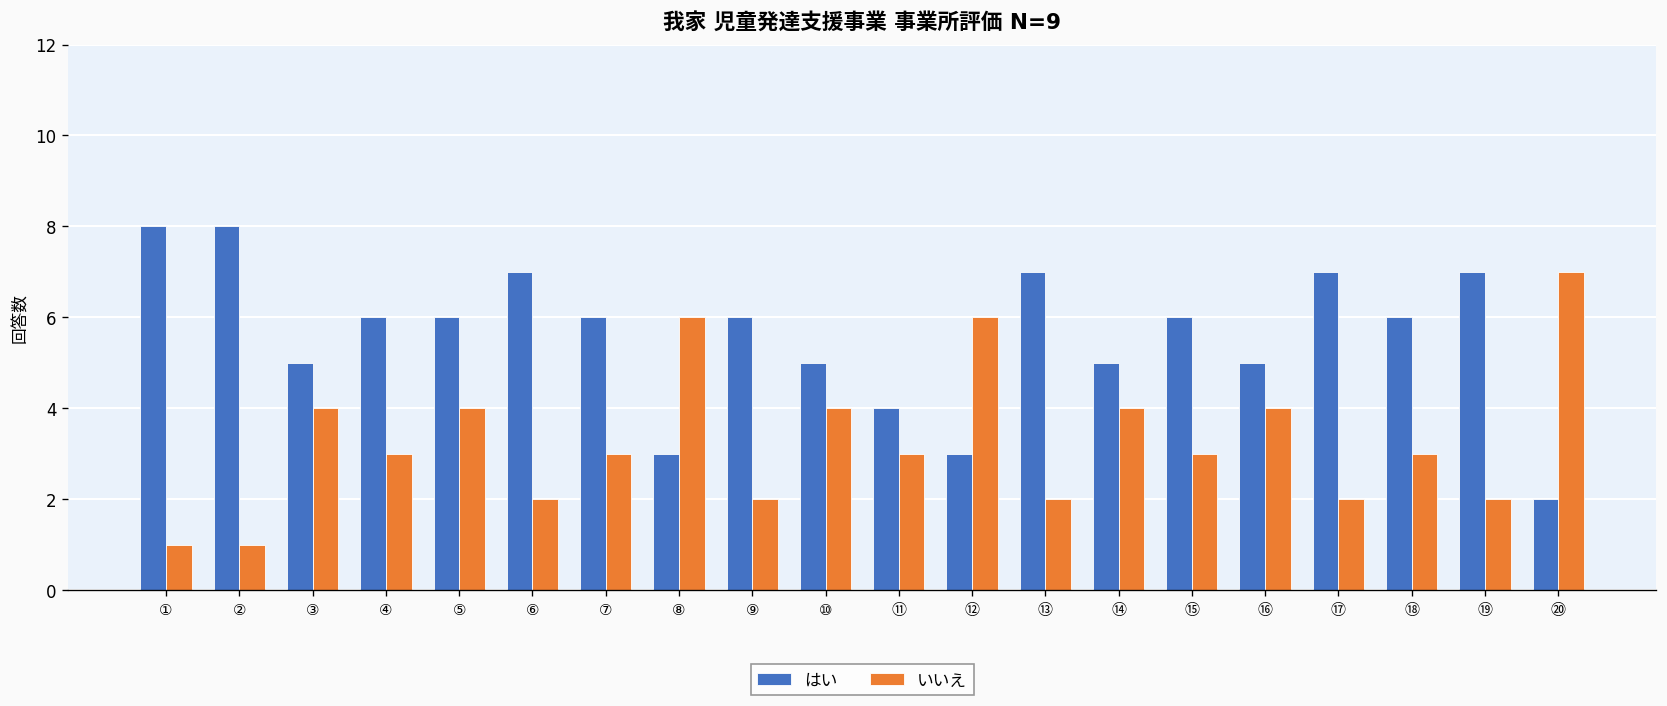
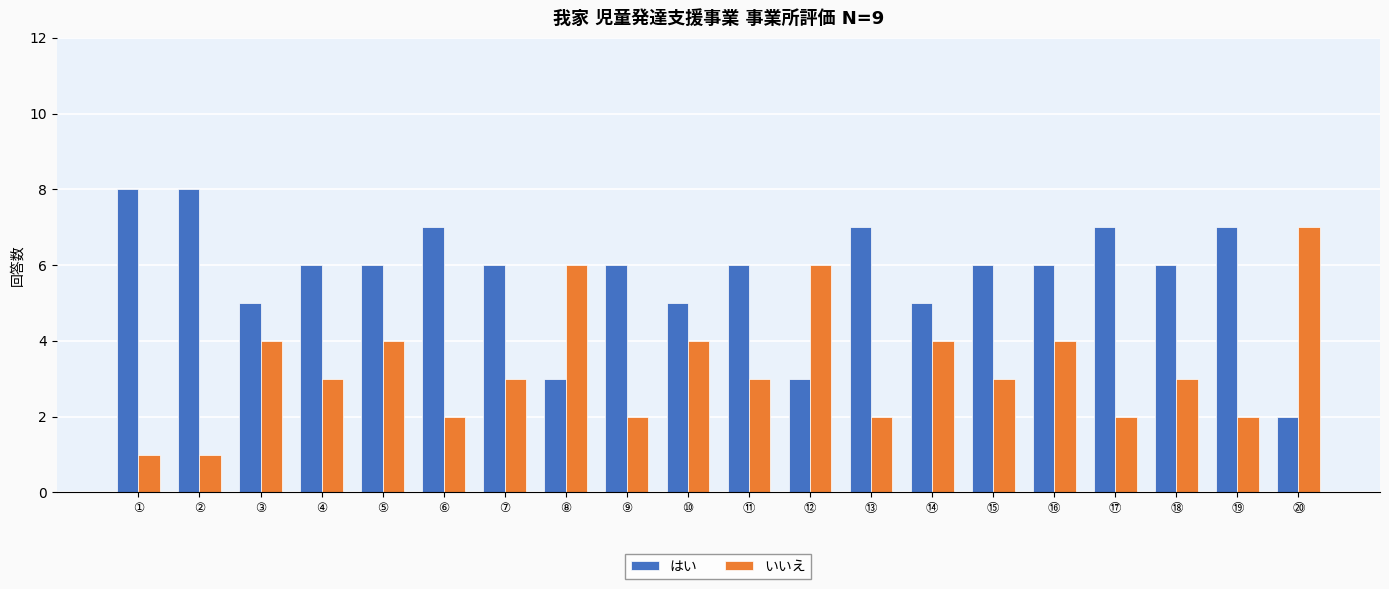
はい, ⑪: 4 -> 6
はい, ⑯: 5 -> 6
